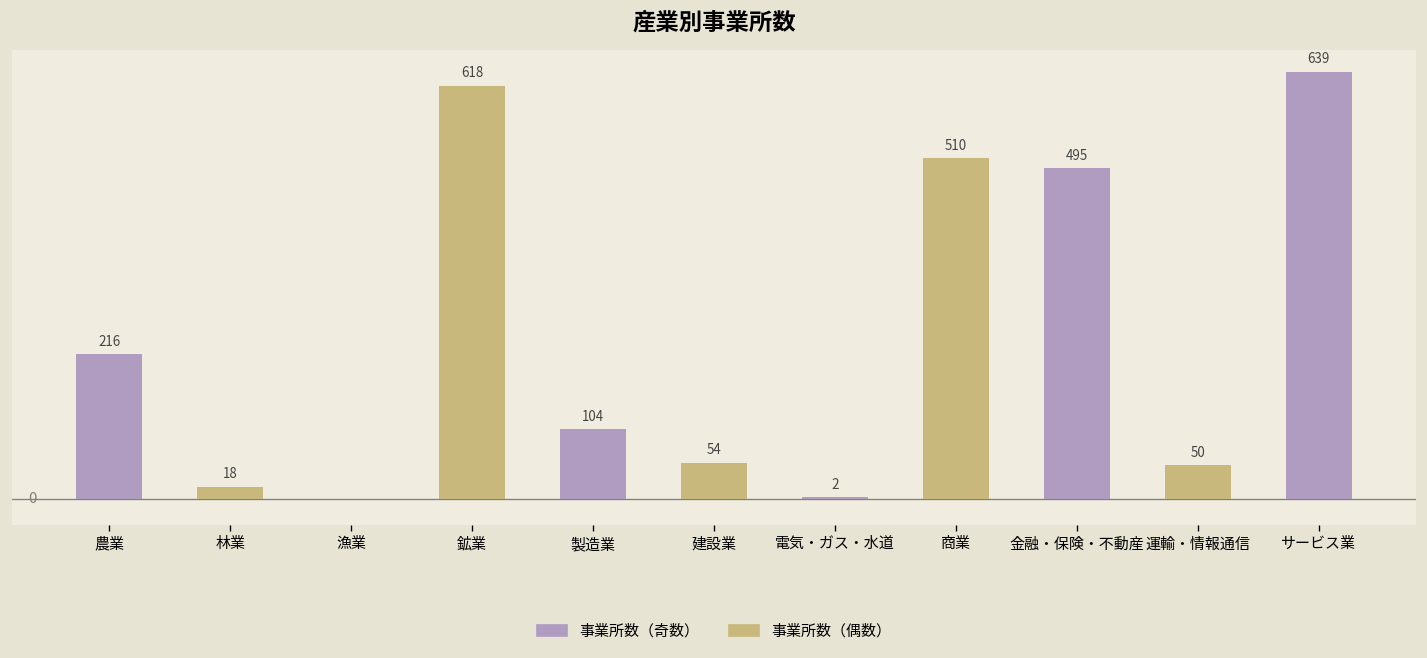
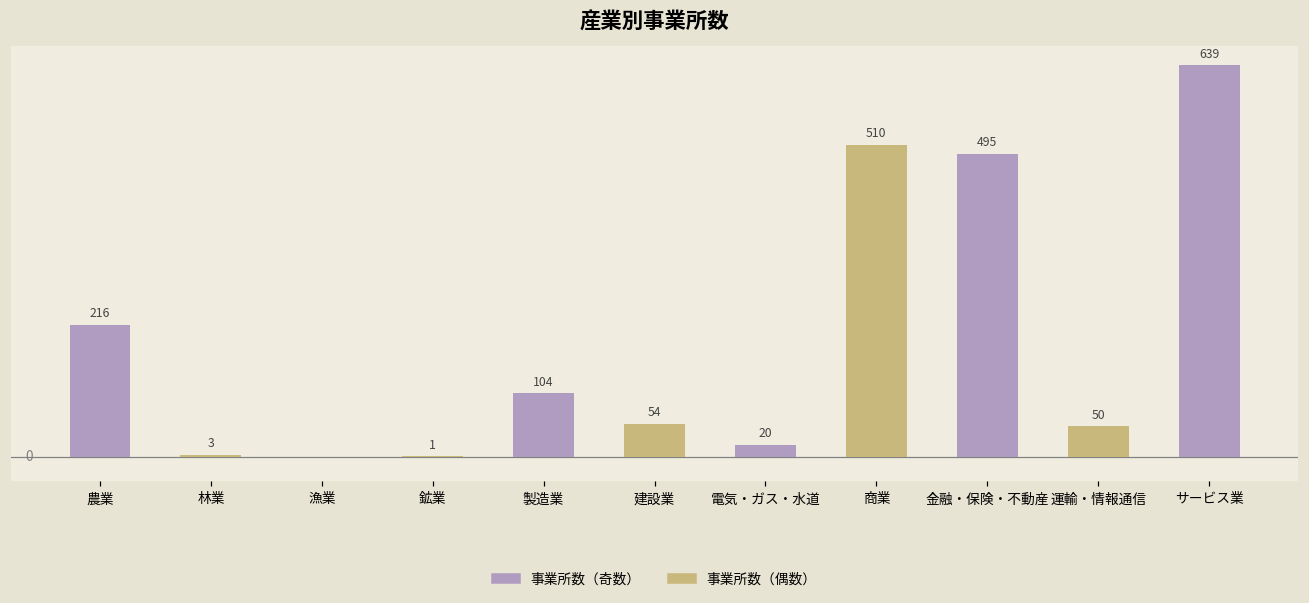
林業: 18 -> 3
鉱業: 618 -> 1
電気・ガス・水道: 2 -> 20
